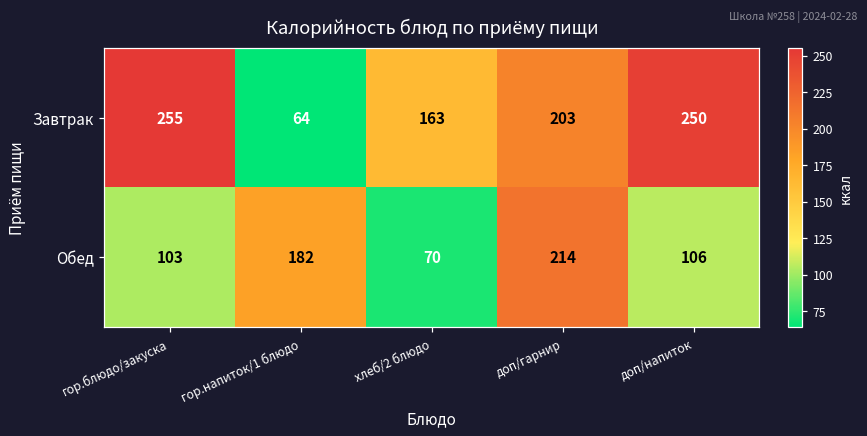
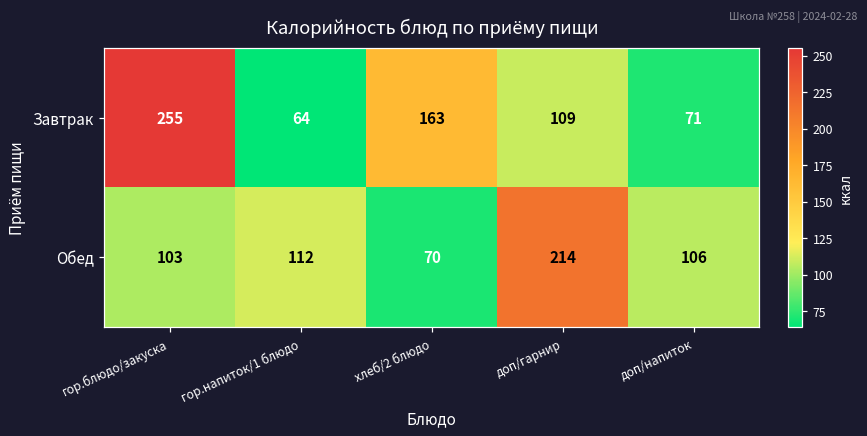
Завтрак, доп/гарнир: 203 -> 109
Завтрак, доп/напиток: 250 -> 71
Обед, гор.напиток/1 блюдо: 182 -> 112
